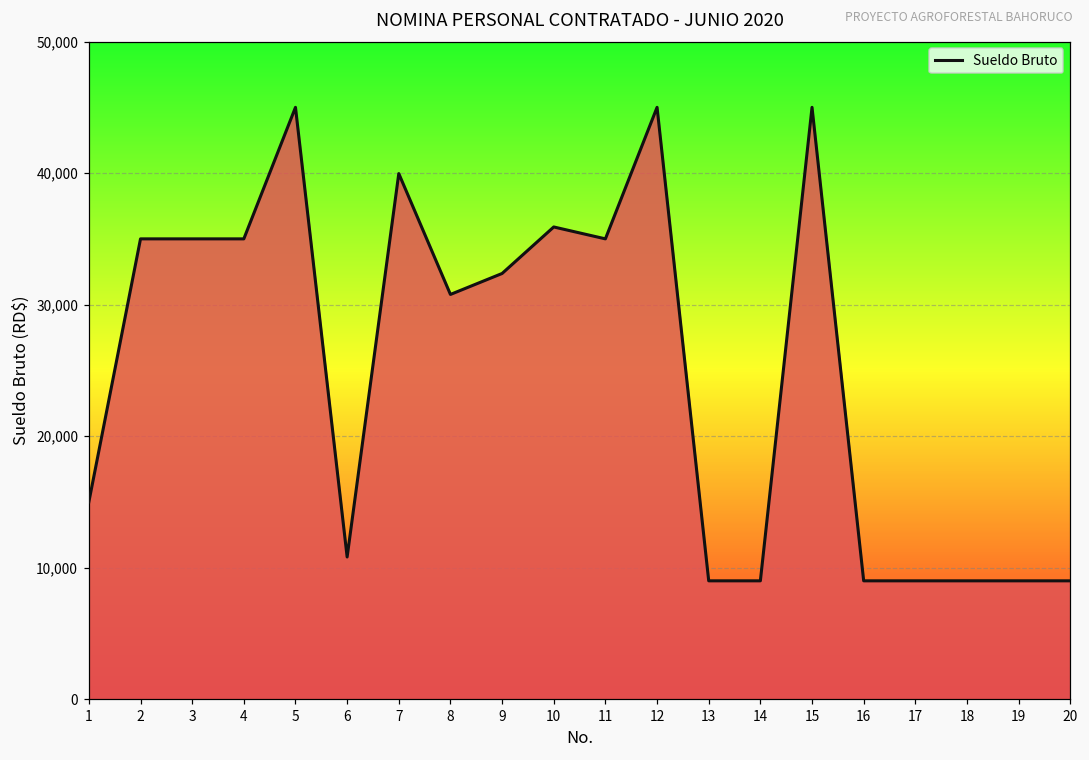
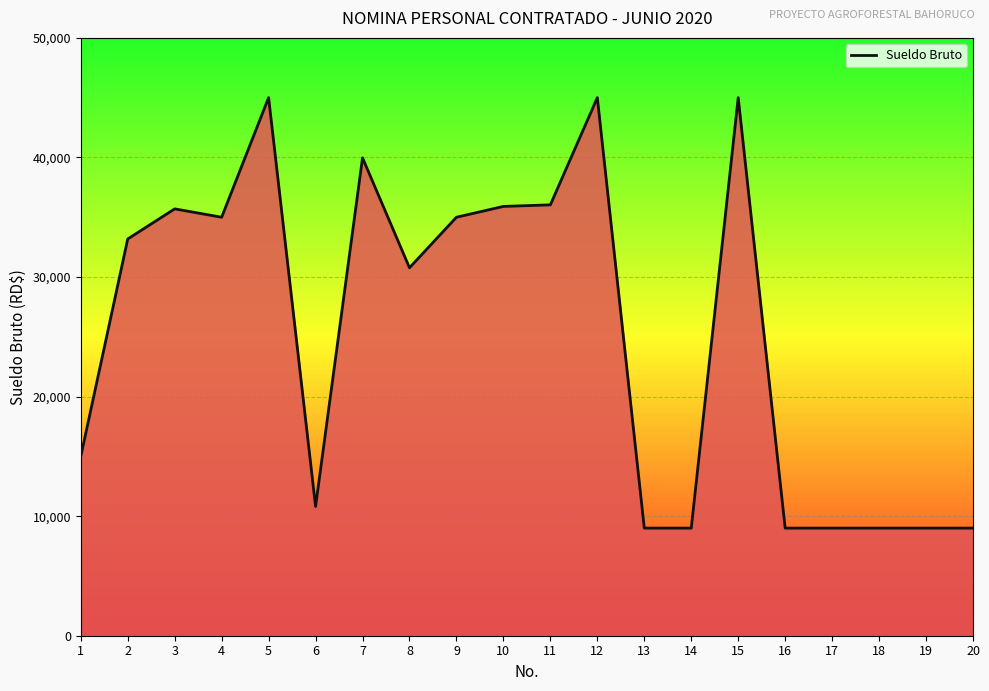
2: 35,000 -> 33,200
3: 35,000 -> 35,700
9: 32,400 -> 35,000
11: 35,000 -> 36,000
